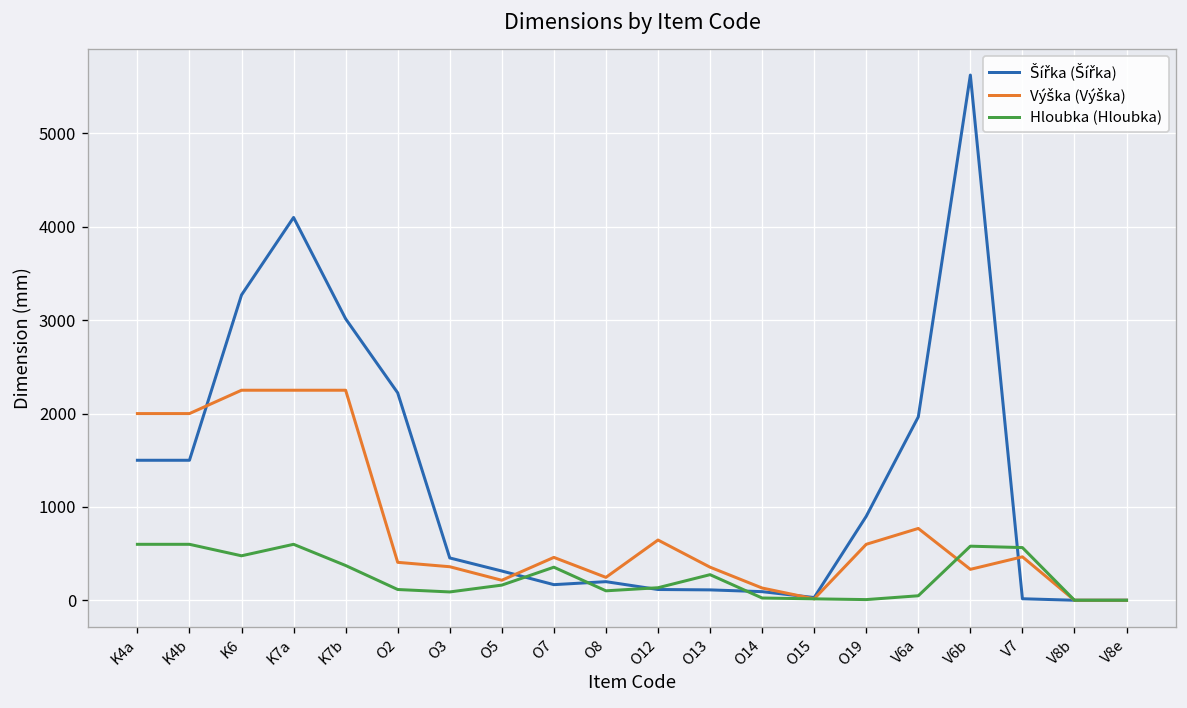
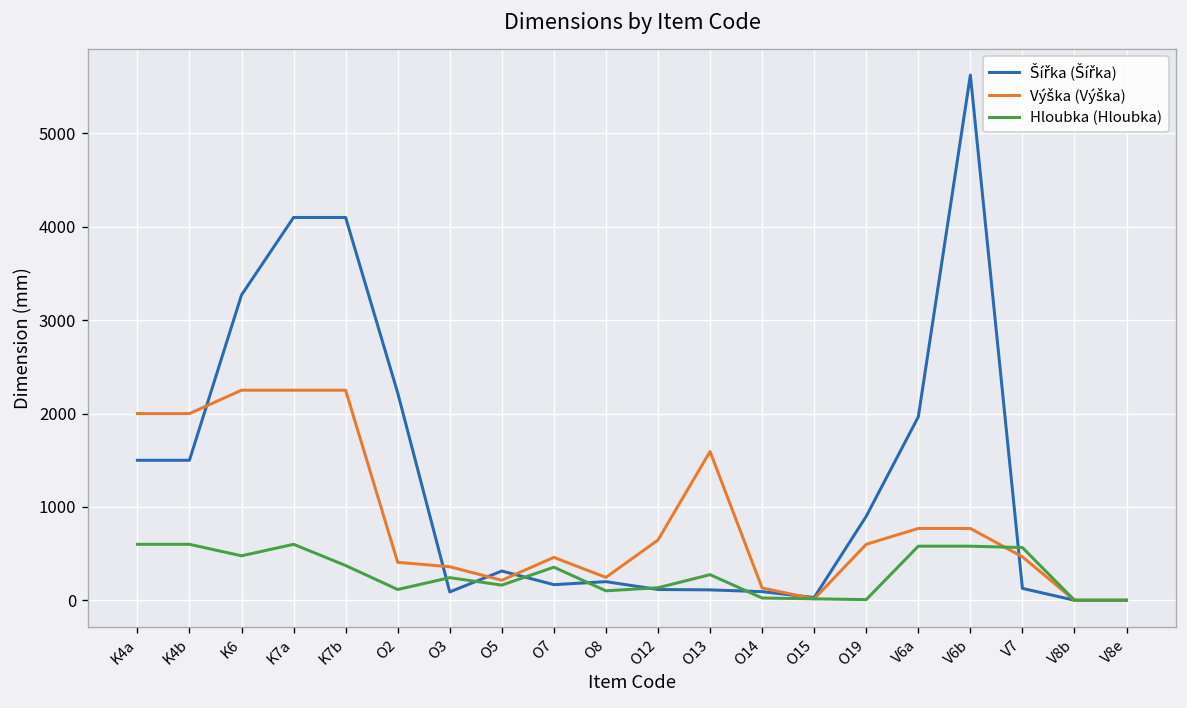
Šířka (Šířka), K7b: 3000 -> 4100
Šířka (Šířka), O3: 500 -> 100
Hloubka (Hloubka), O3: 100 -> 200
Výška (Výška), O13: 400 -> 1600
Hloubka (Hloubka), V6a: 0 -> 600
Výška (Výška), V6b: 300 -> 800
Šířka (Šířka), V7: 0 -> 100
